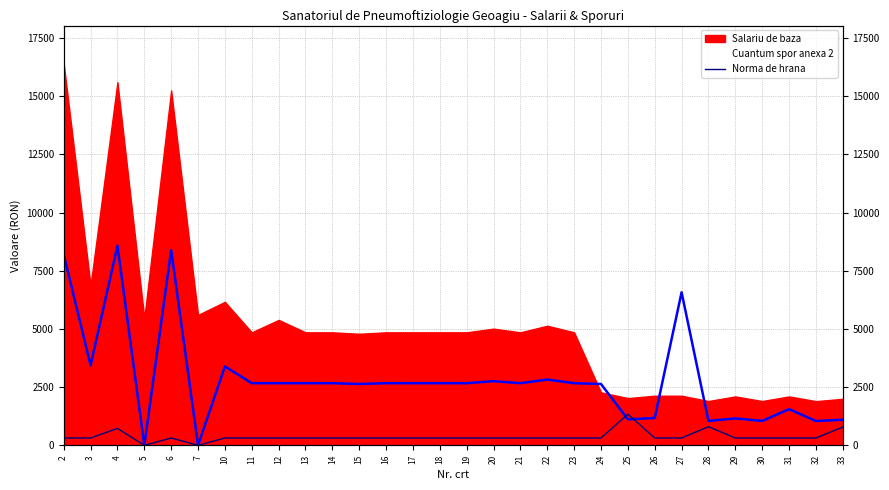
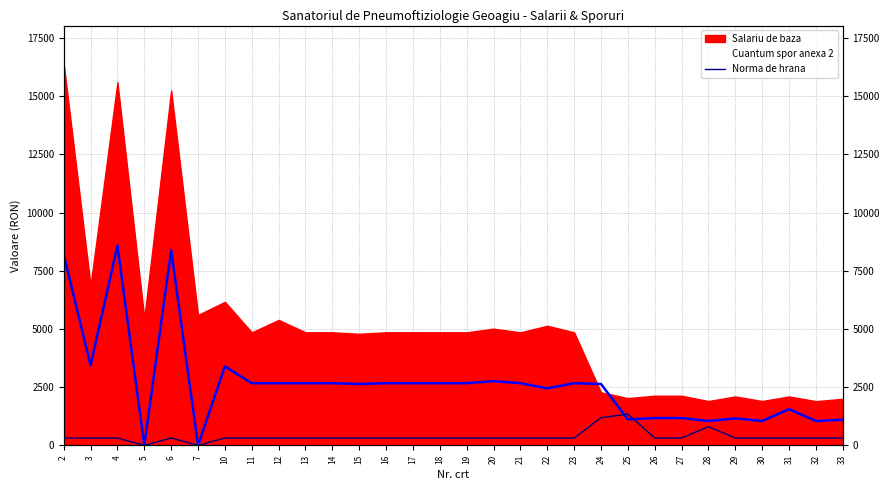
Norma de hrana, 4: 700 -> 300
Cuantum spor anexa 2, 22: 2800 -> 2500
Norma de hrana, 24: 300 -> 1200
Cuantum spor anexa 2, 27: 6600 -> 1200
Norma de hrana, 33: 800 -> 300
